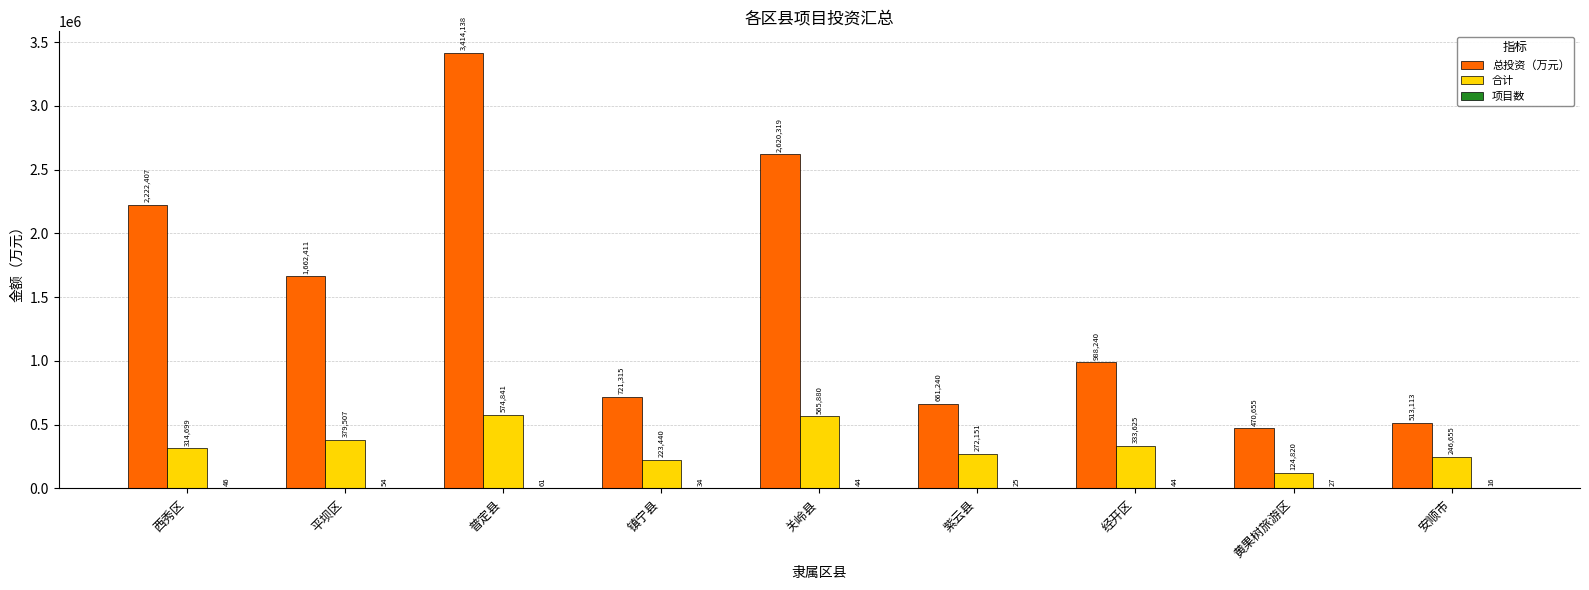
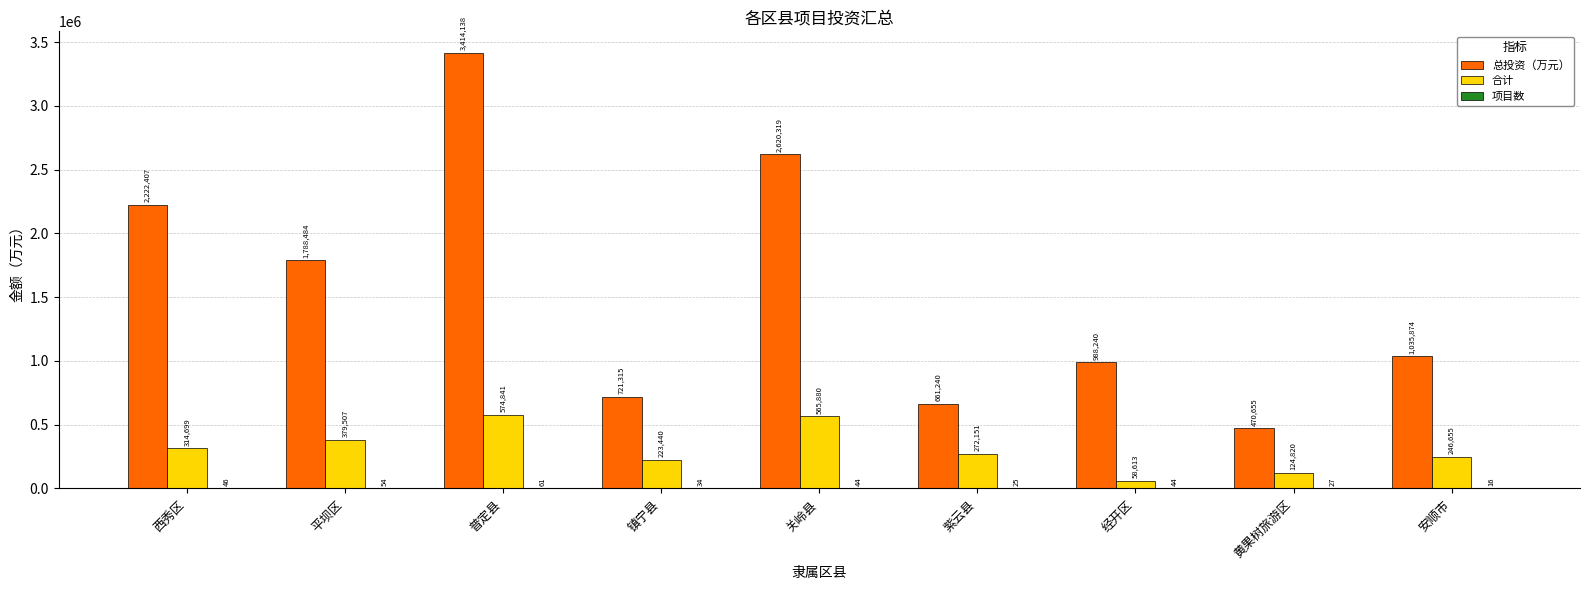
总投资（万元）, 平坝区: 1,662,411 -> 1,788,484
合计, 经开区: 333,625 -> 58,613
总投资（万元）, 安顺市: 513,113 -> 1,035,874
